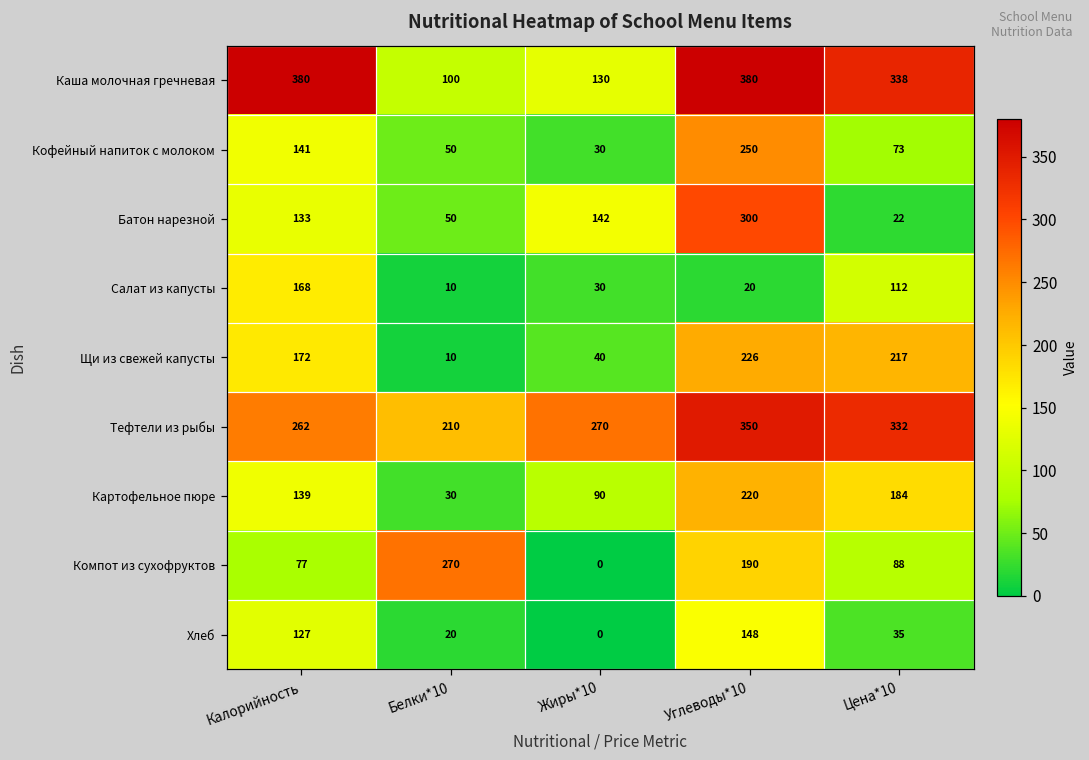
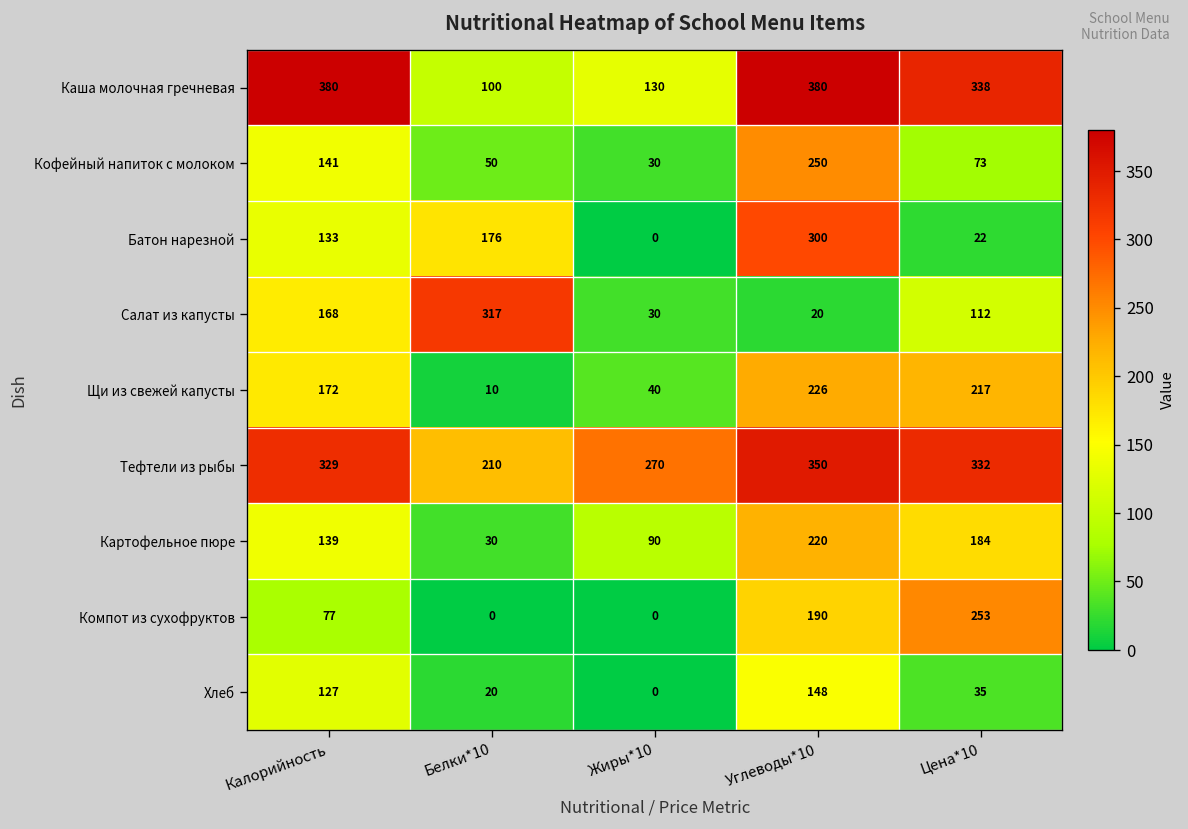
Батон нарезной, Белки*10: 50 -> 176
Батон нарезной, Жиры*10: 142 -> 0
Салат из капусты, Белки*10: 10 -> 317
Тефтели из рыбы, Калорийность: 262 -> 329
Компот из сухофруктов, Белки*10: 270 -> 0
Компот из сухофруктов, Цена*10: 88 -> 253
